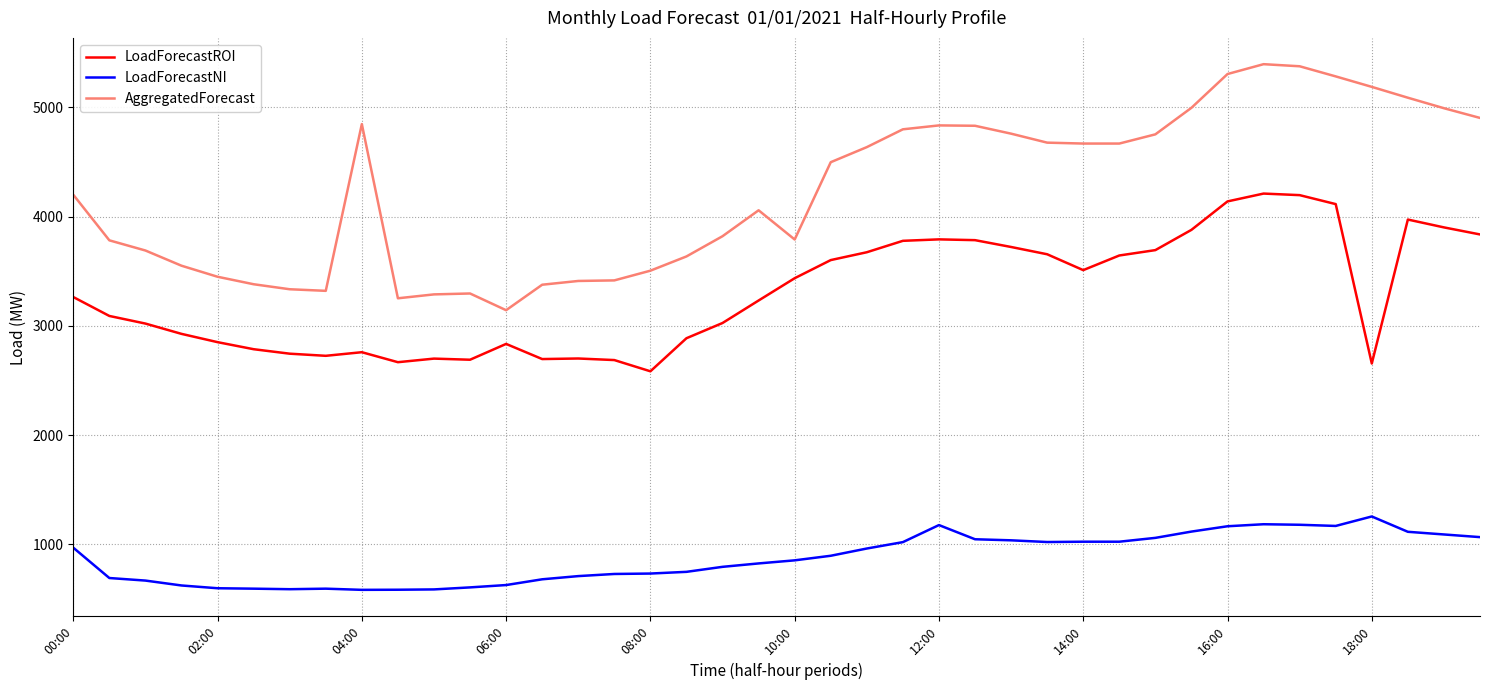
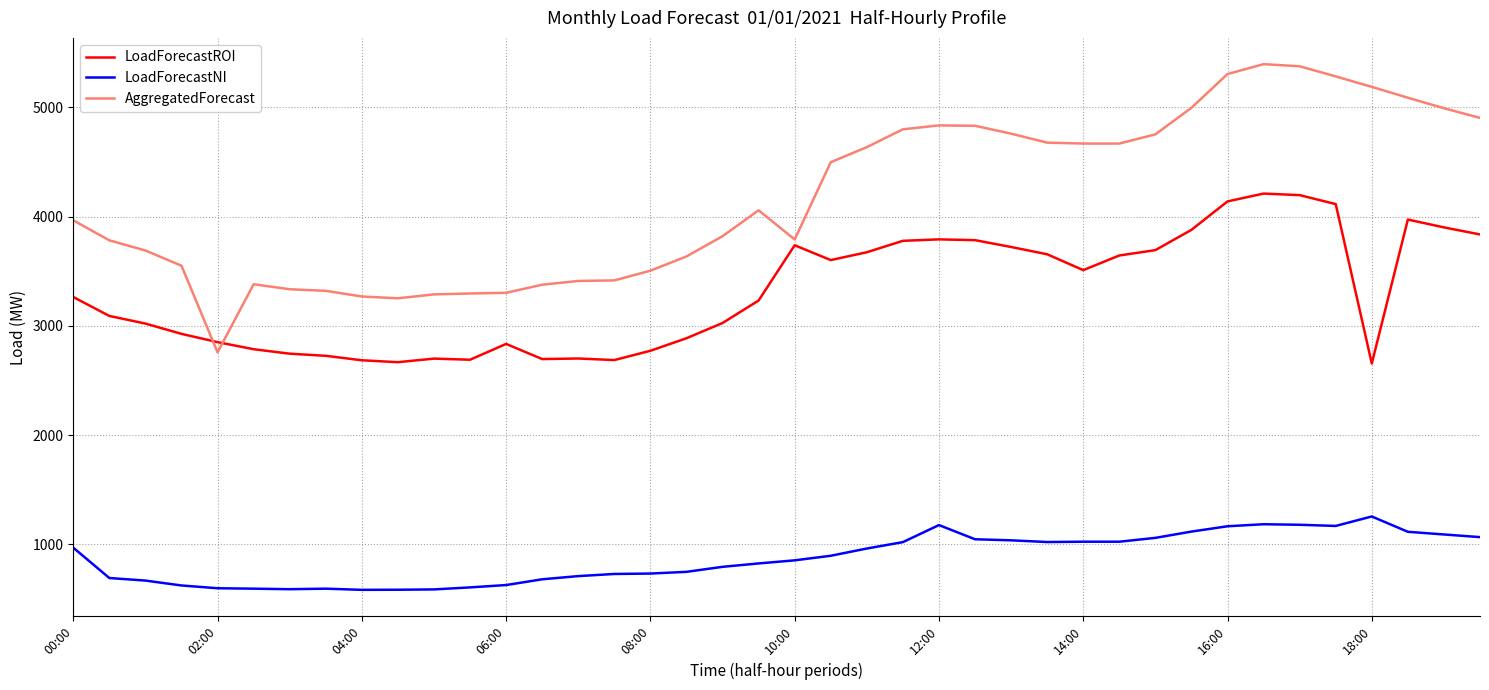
AggregatedForecast, 00:00: 4200 -> 3970
AggregatedForecast, 02:00: 3450 -> 2760
LoadForecastROI, 04:00: 2760 -> 2690
AggregatedForecast, 04:00: 4850 -> 3270
AggregatedForecast, 06:00: 3140 -> 3300
LoadForecastROI, 08:00: 2580 -> 2770
LoadForecastROI, 10:00: 3440 -> 3740
